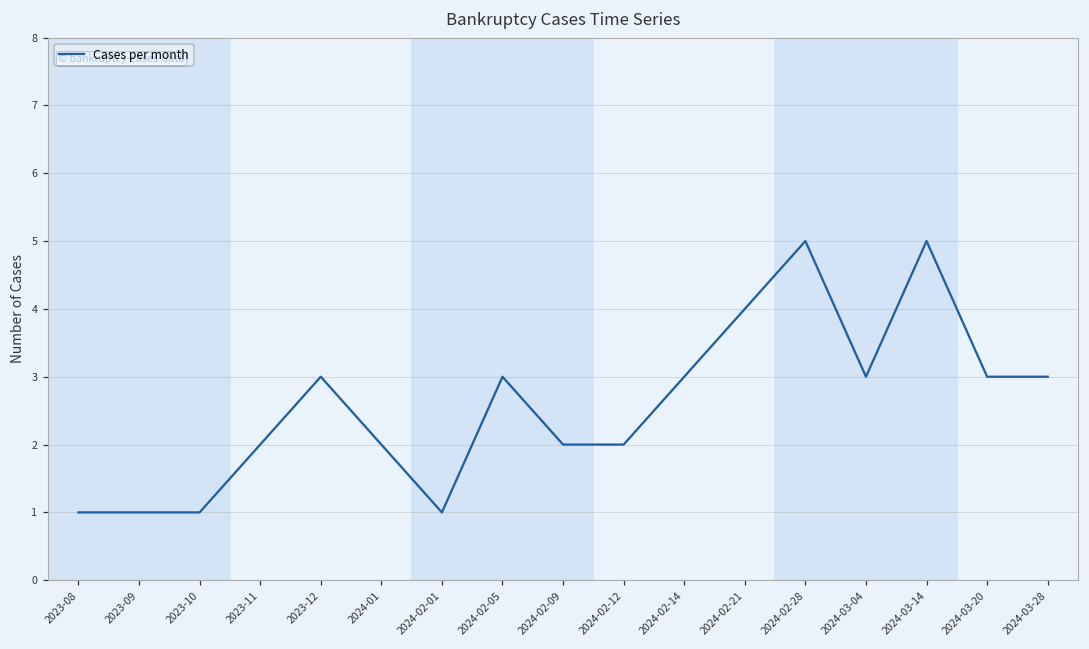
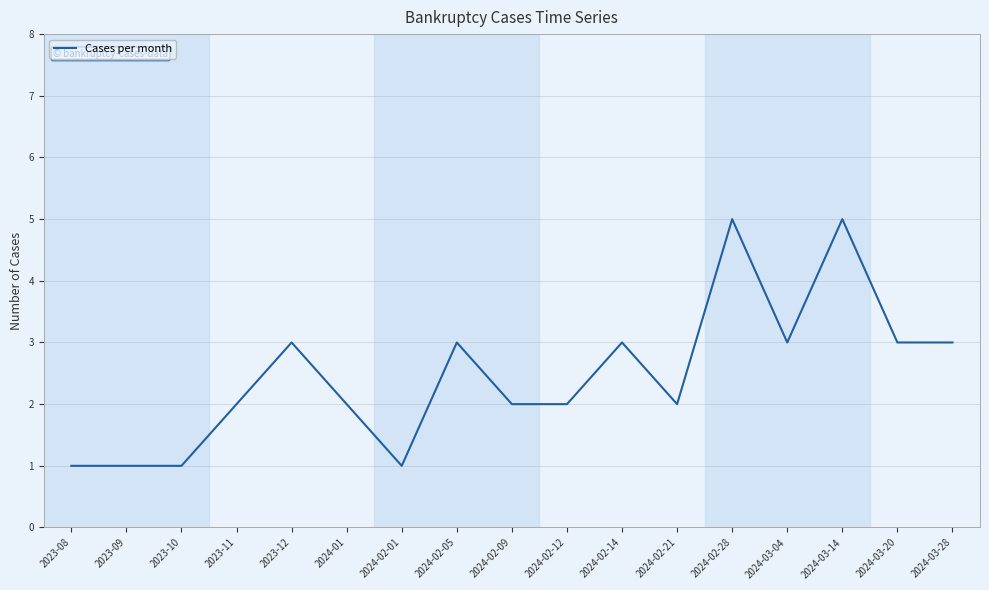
2024-02-21: 4 -> 2
